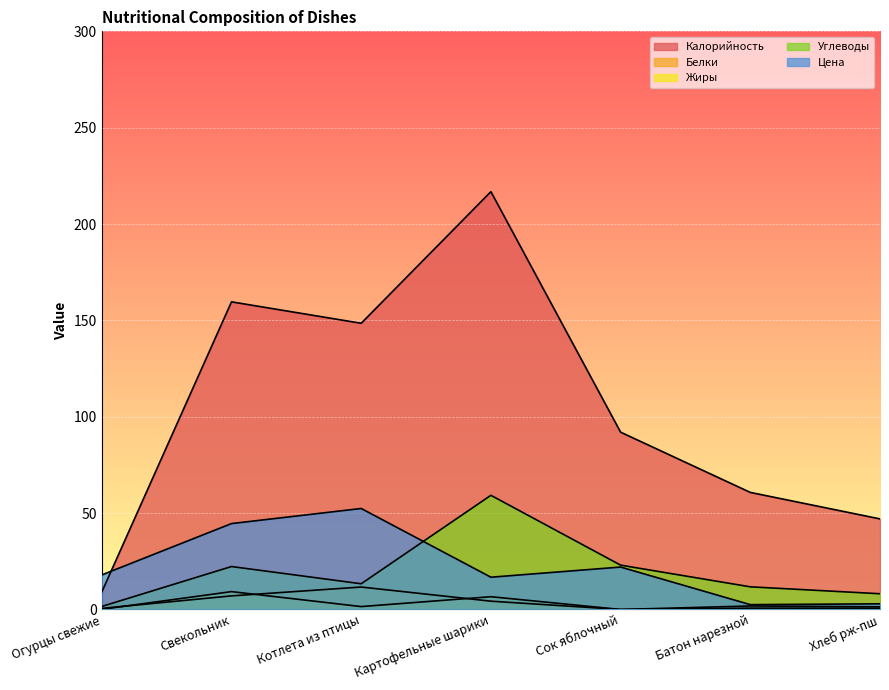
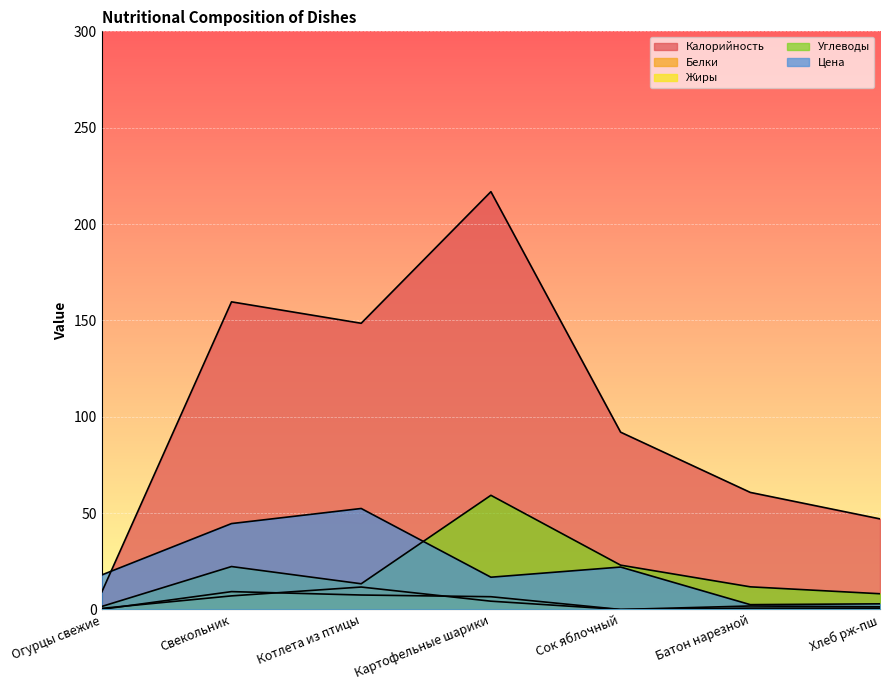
Жиры, Котлета из птицы: 2 -> 8
